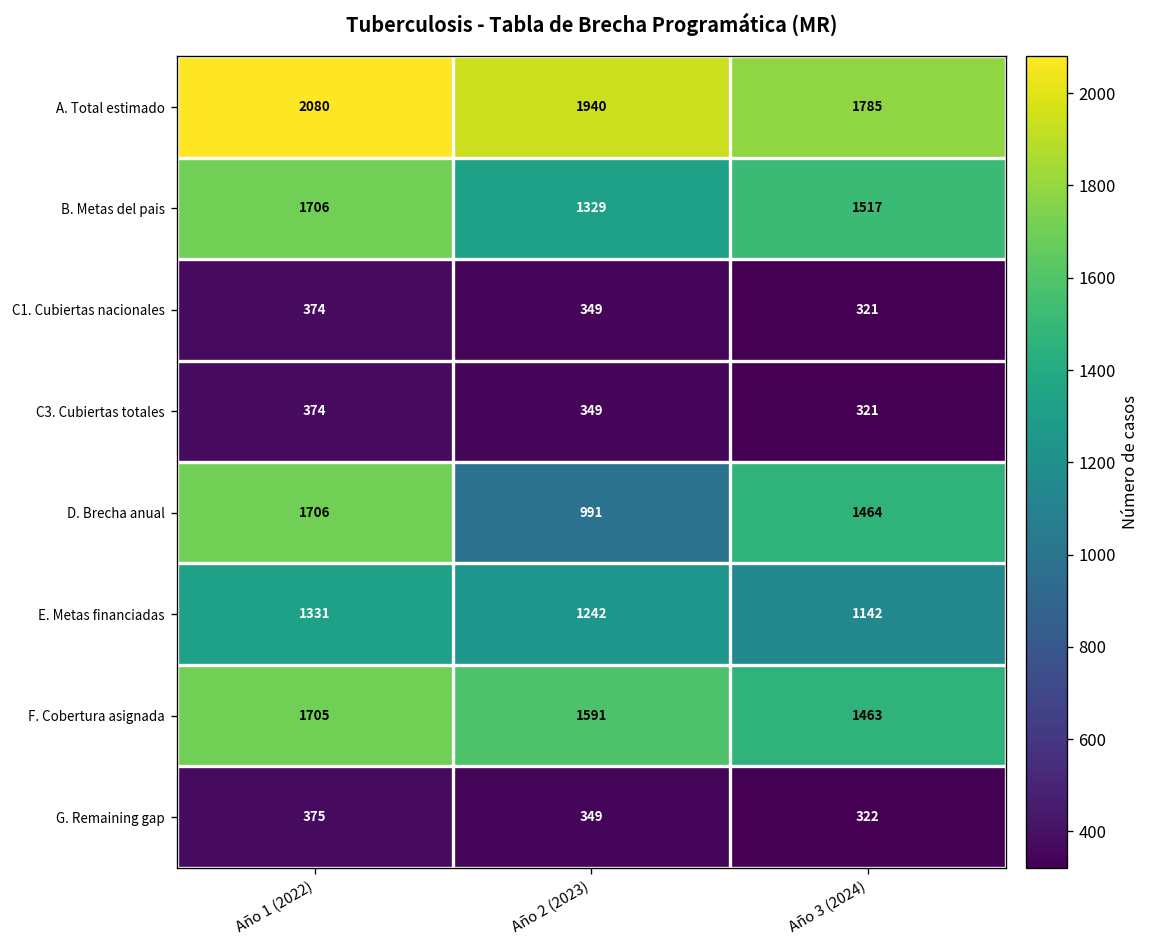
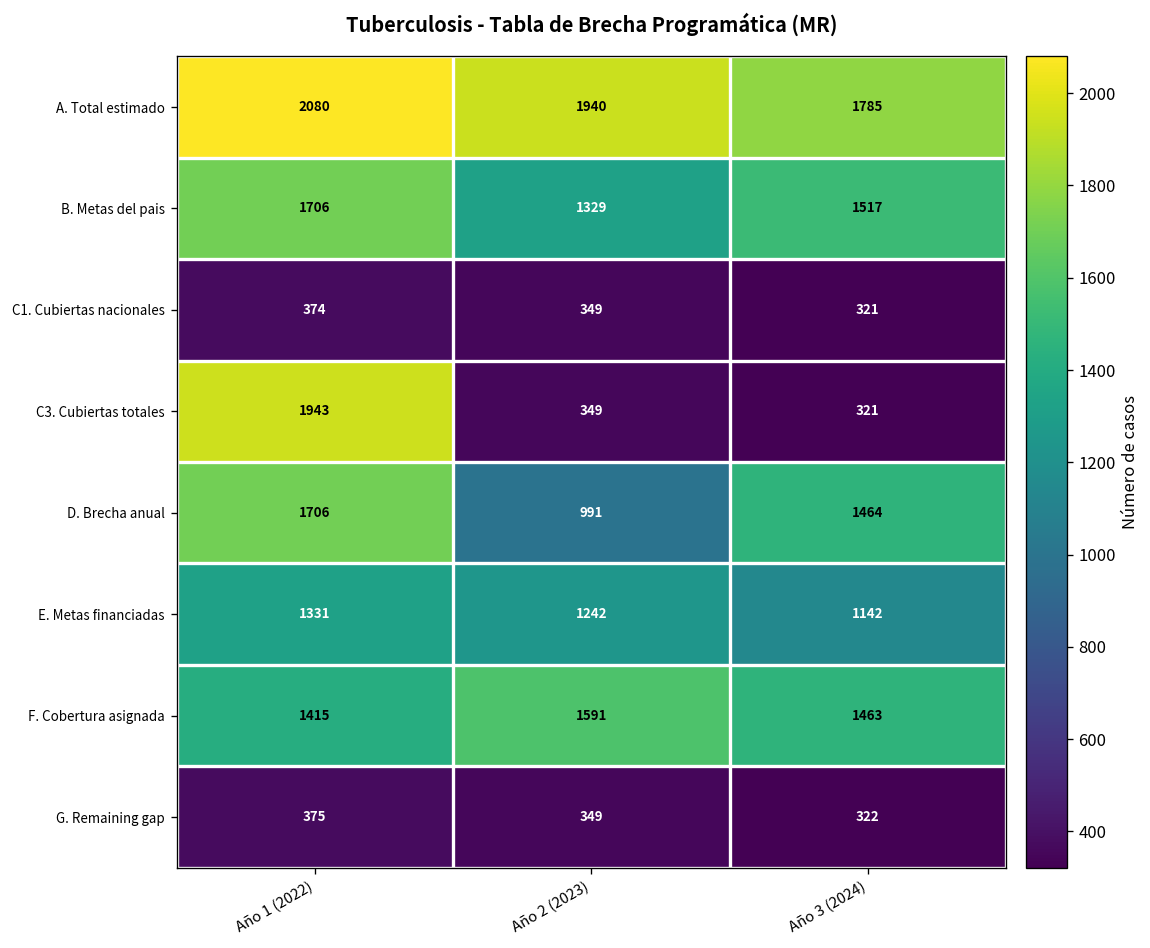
C3. Cubiertas totales, Año 1 (2022): 374 -> 1943
F. Cobertura asignada, Año 1 (2022): 1705 -> 1415
